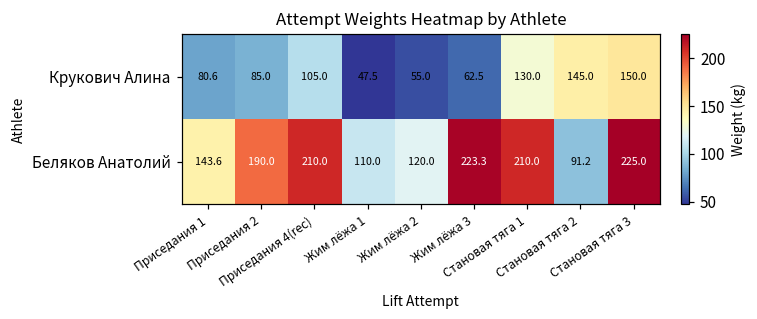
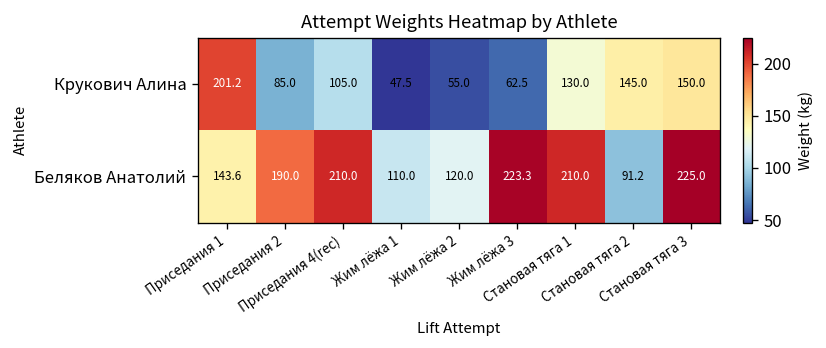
Крукович Алина, Приседания 1: 80.6 -> 201.2
